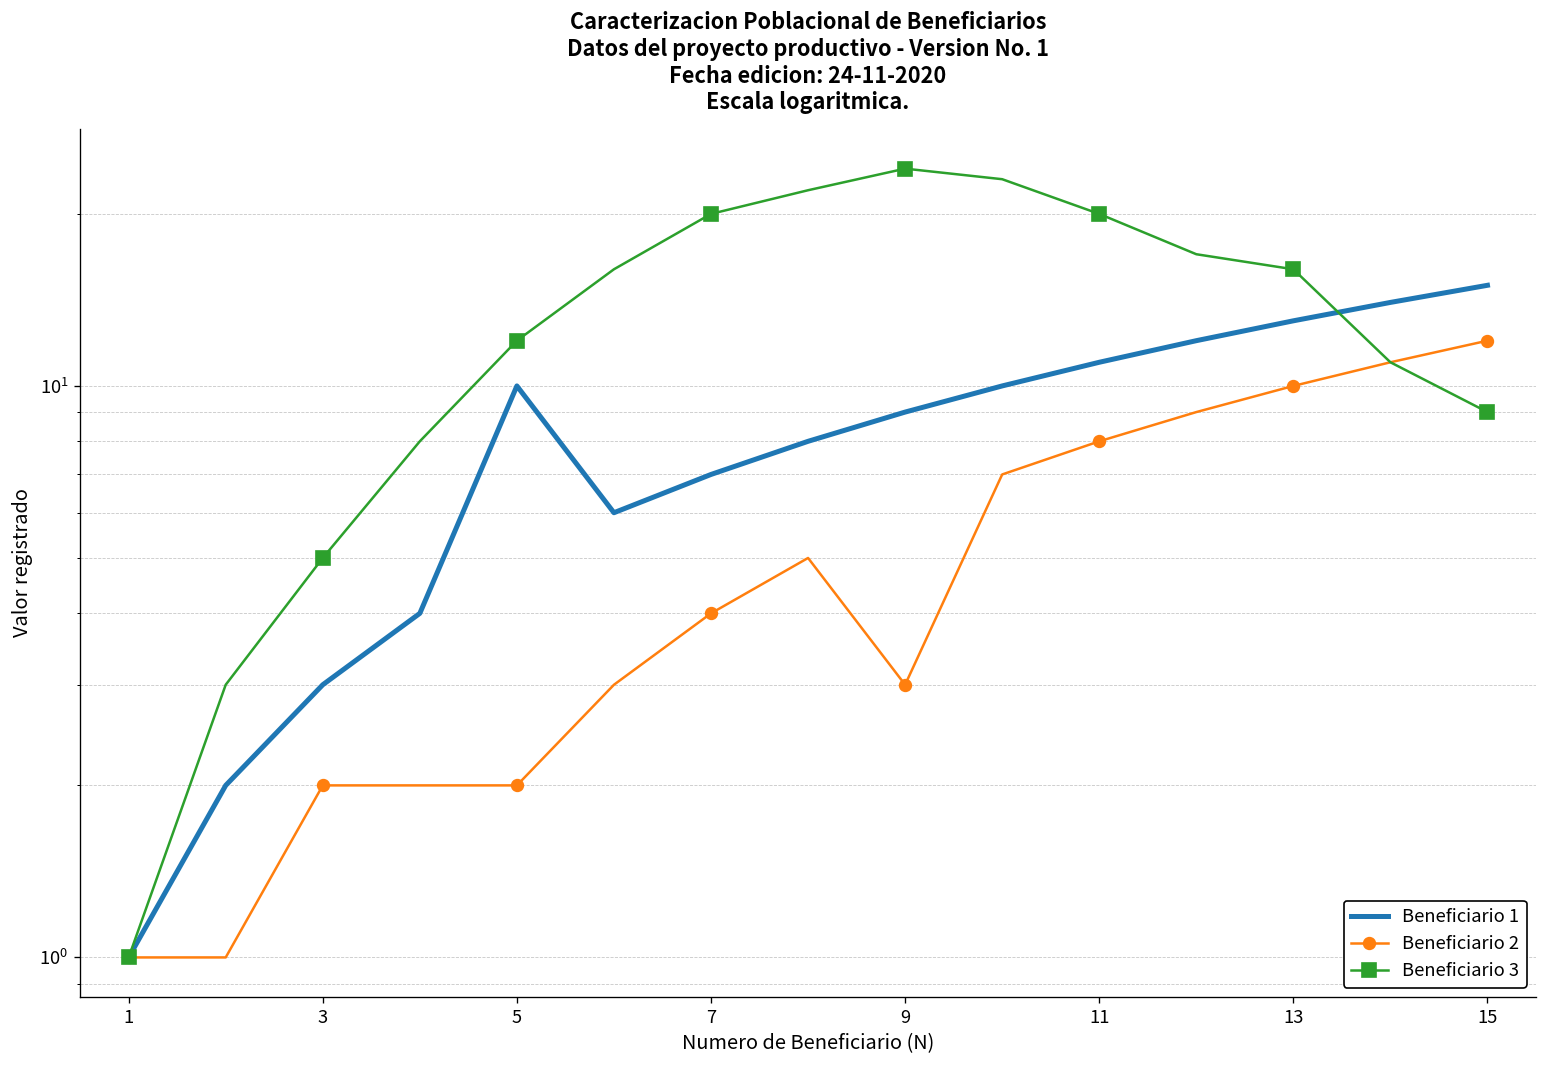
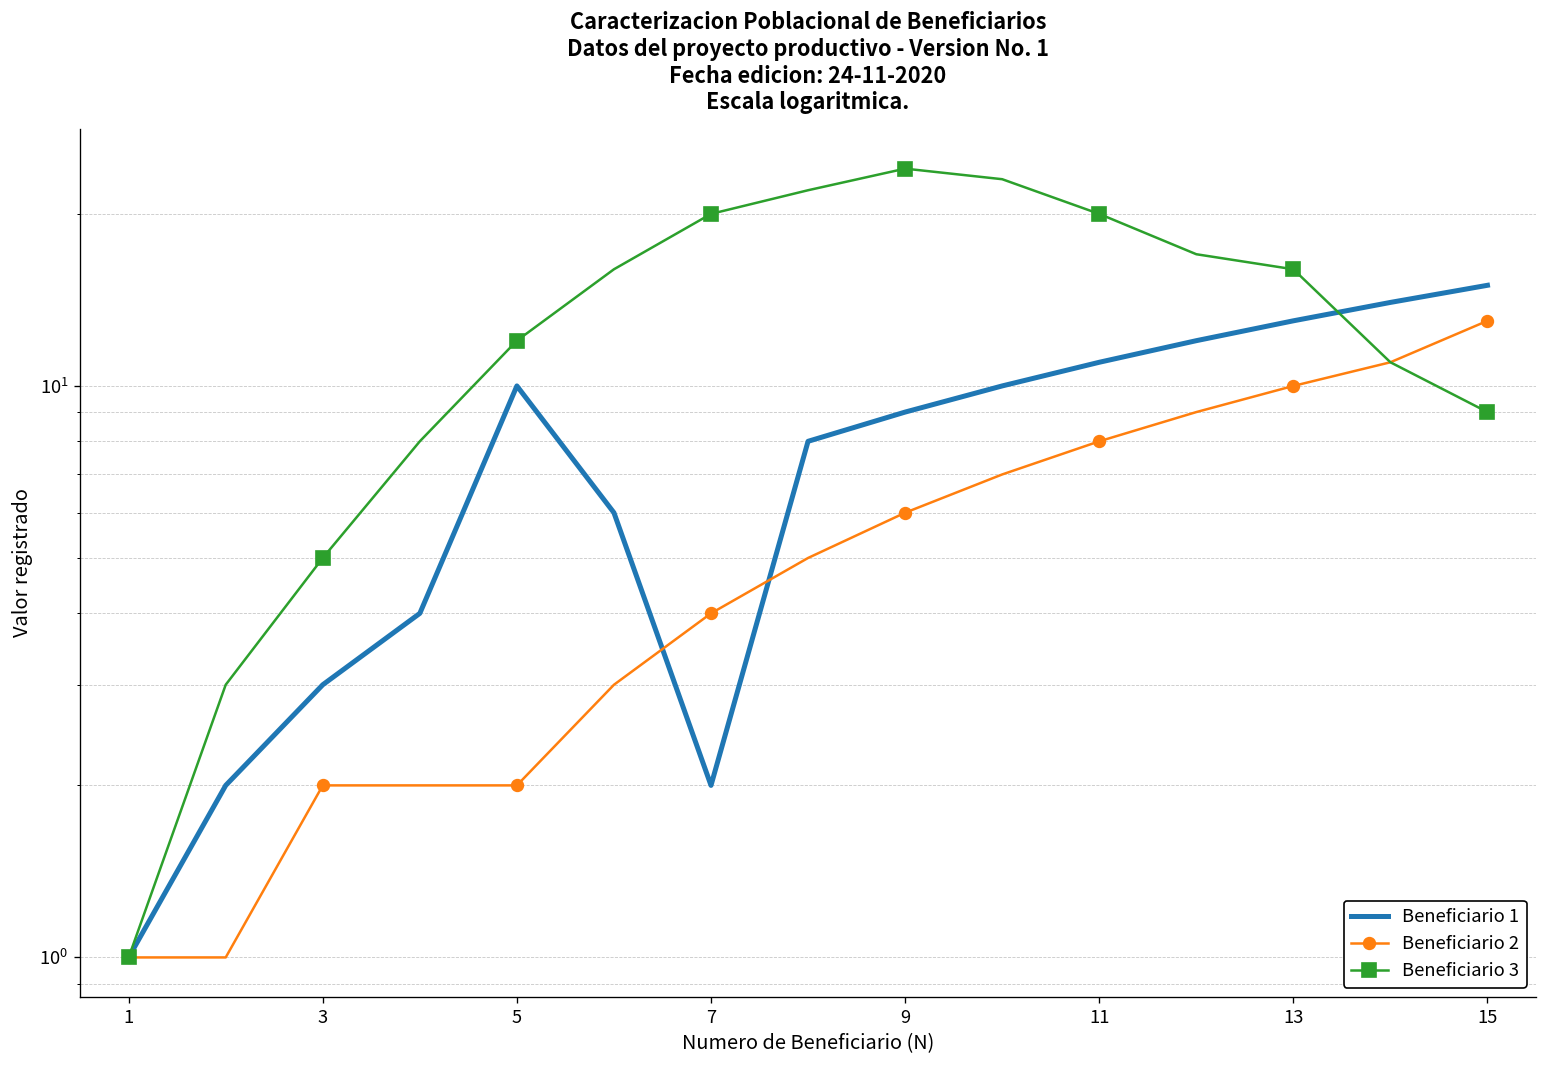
Beneficiario 1, 7: 7 -> 2
Beneficiario 2, 9: 3 -> 6
Beneficiario 2, 15: 12 -> 13
